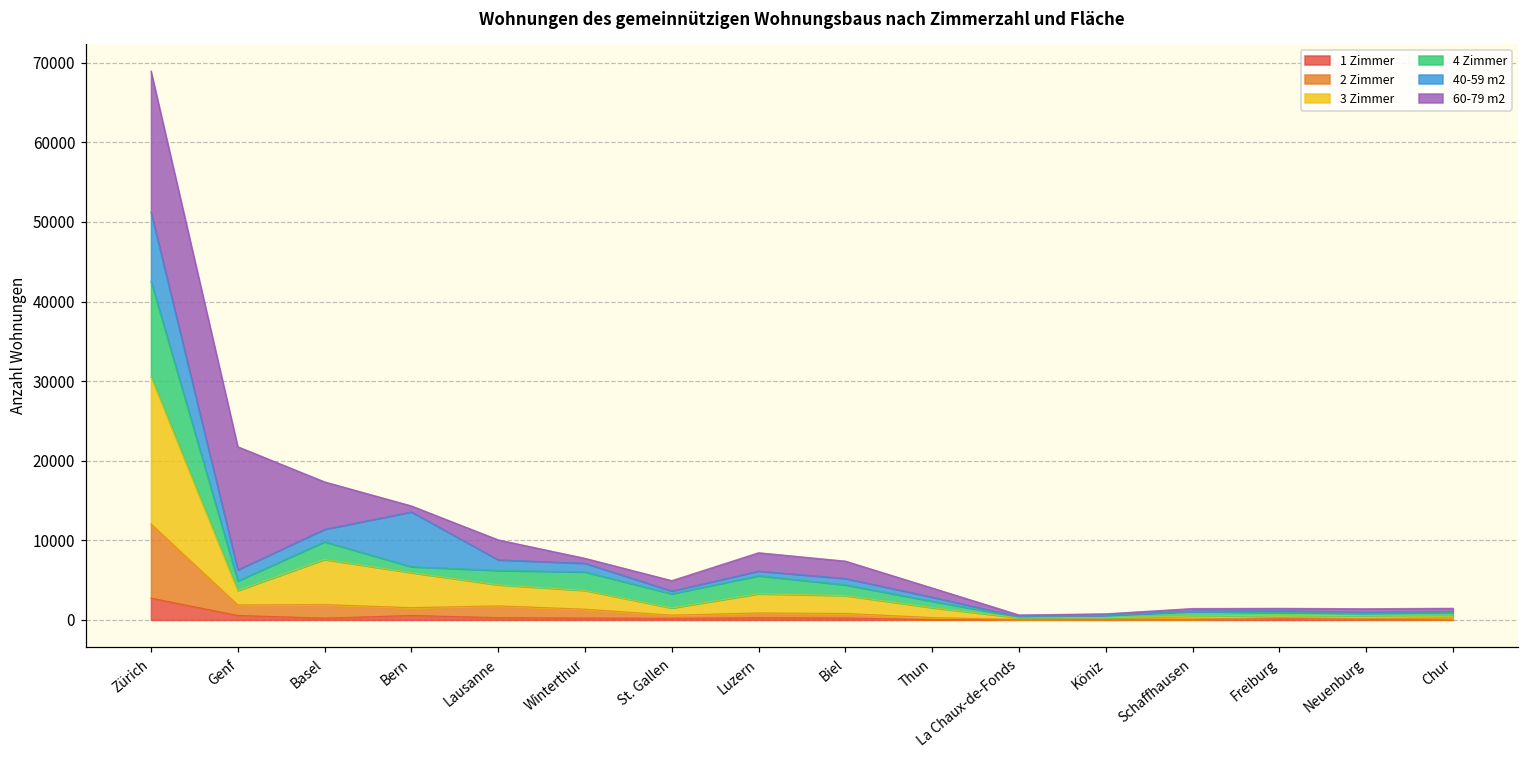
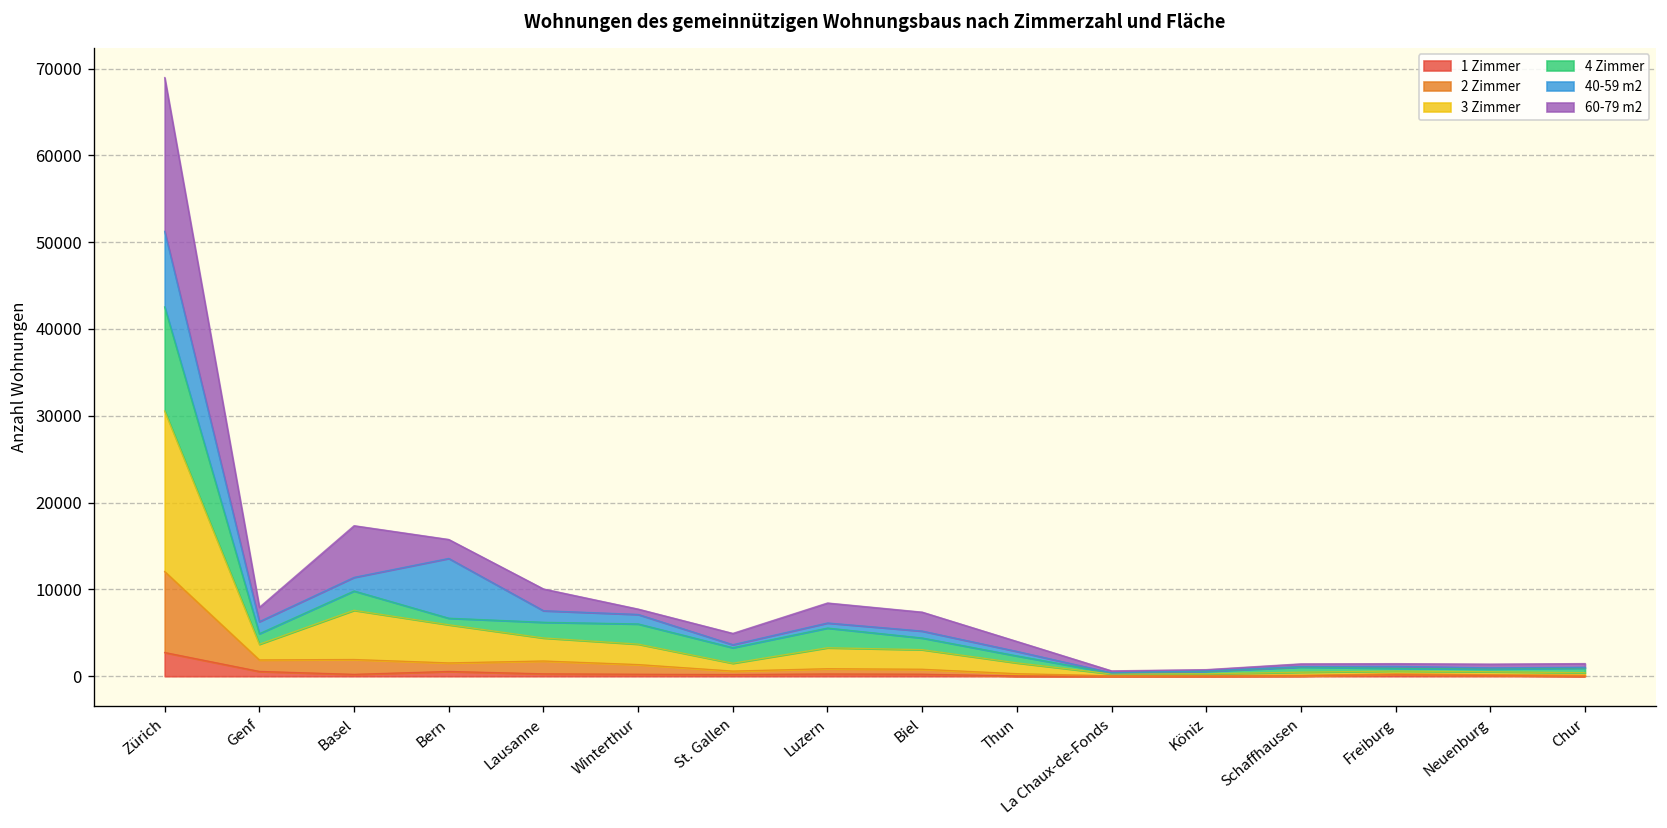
60-79 m2, Genf: 15000 -> 2000
60-79 m2, Bern: 1000 -> 2000
